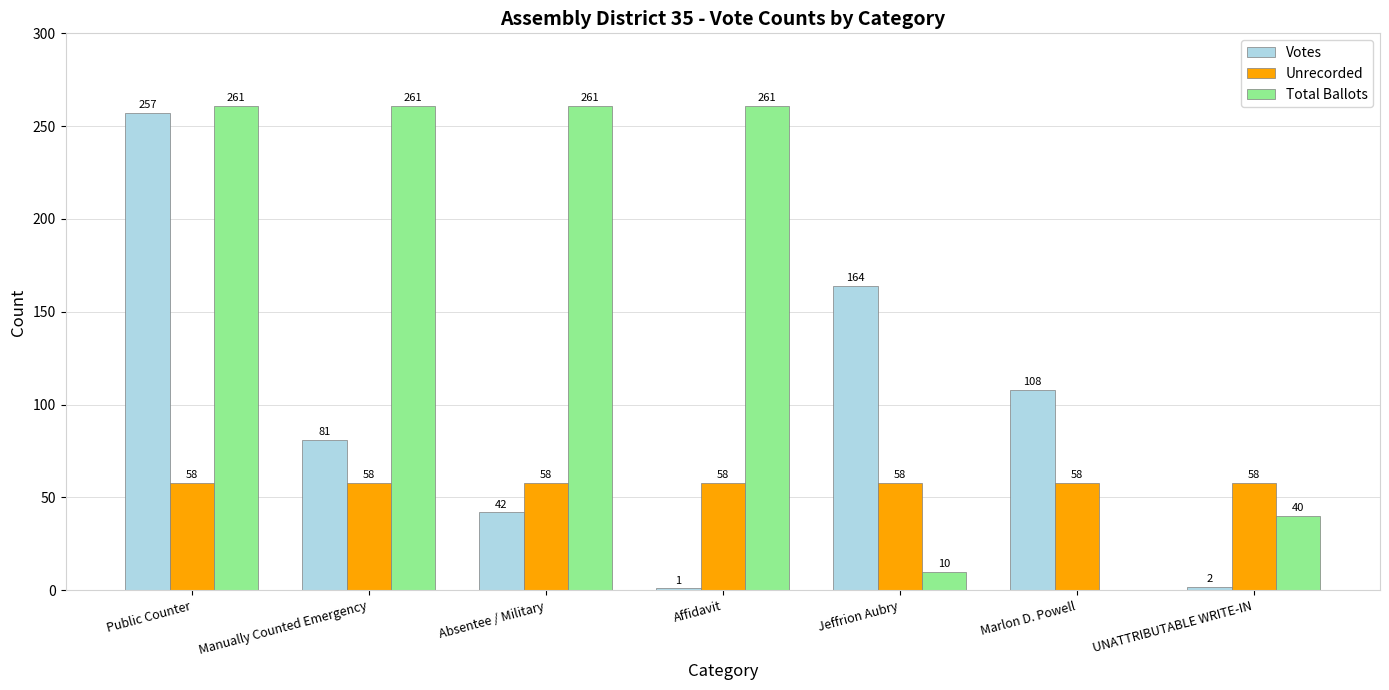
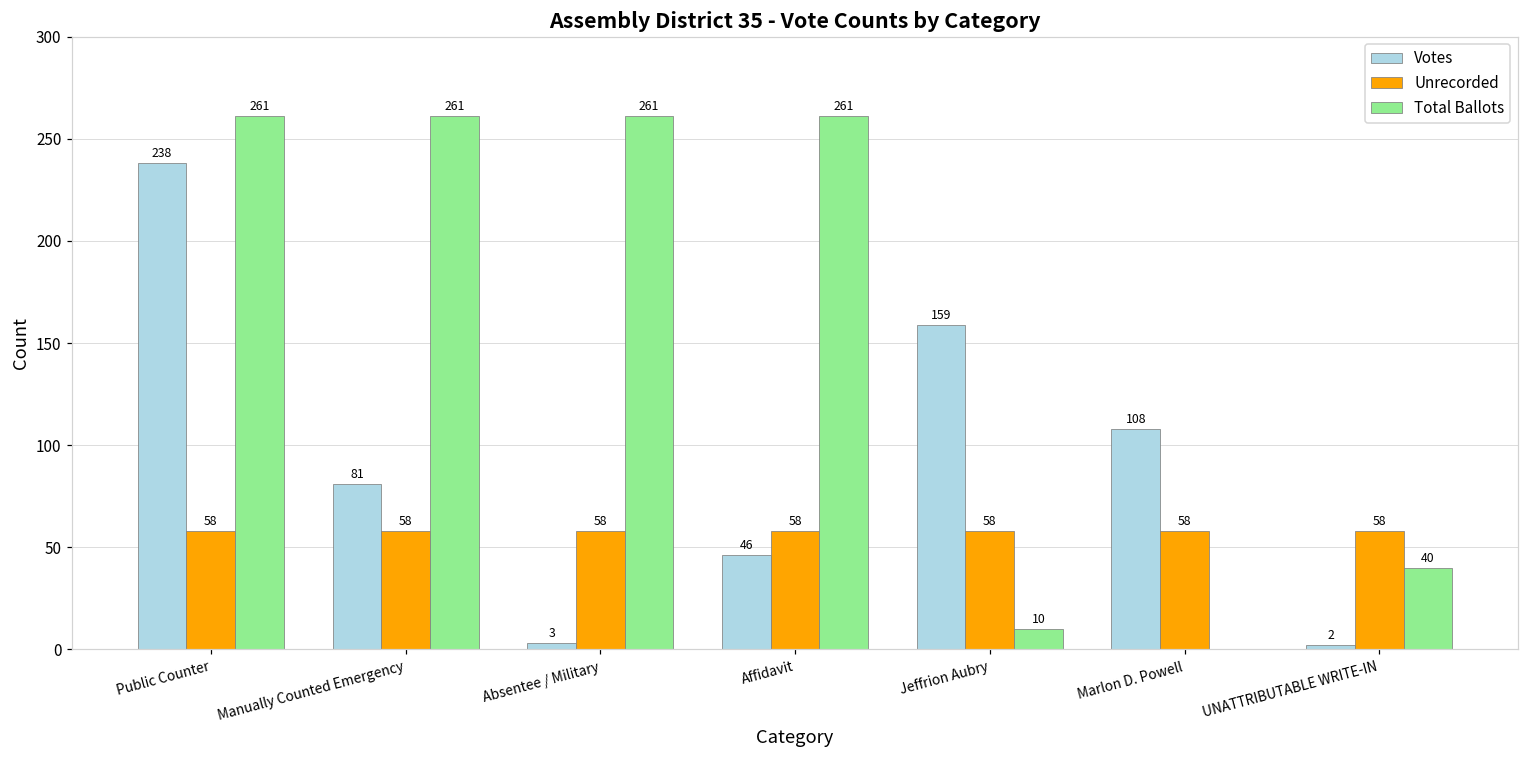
Votes, Public Counter: 257 -> 238
Votes, Absentee / Military: 42 -> 3
Votes, Affidavit: 1 -> 46
Votes, Jeffrion Aubry: 164 -> 159
